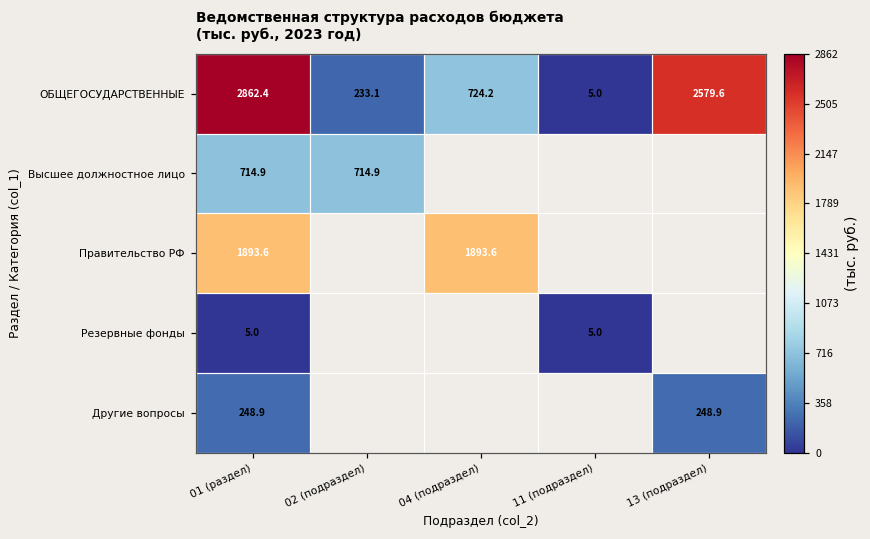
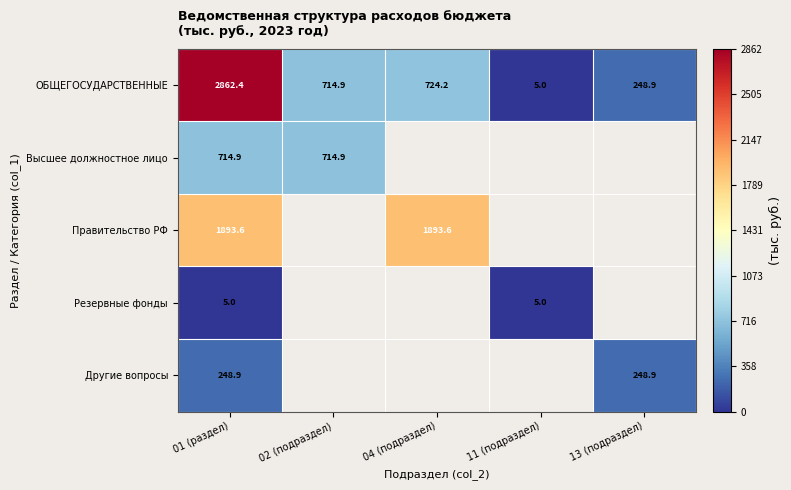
ОБЩЕГОСУДАРСТВЕННЫЕ, 02 (подраздел): 233.1 -> 714.9
ОБЩЕГОСУДАРСТВЕННЫЕ, 13 (подраздел): 2579.6 -> 248.9
